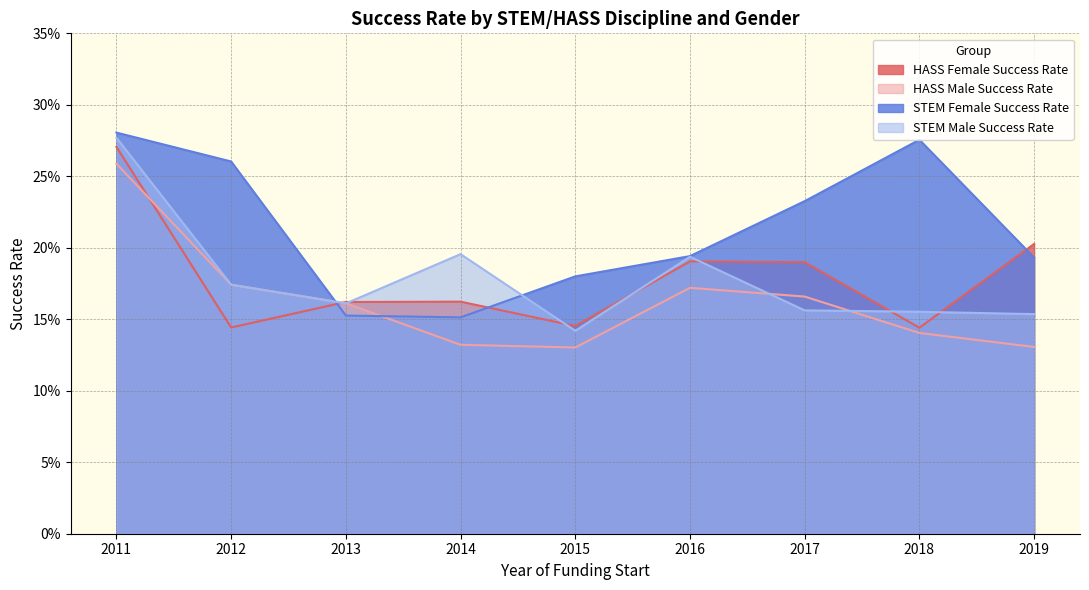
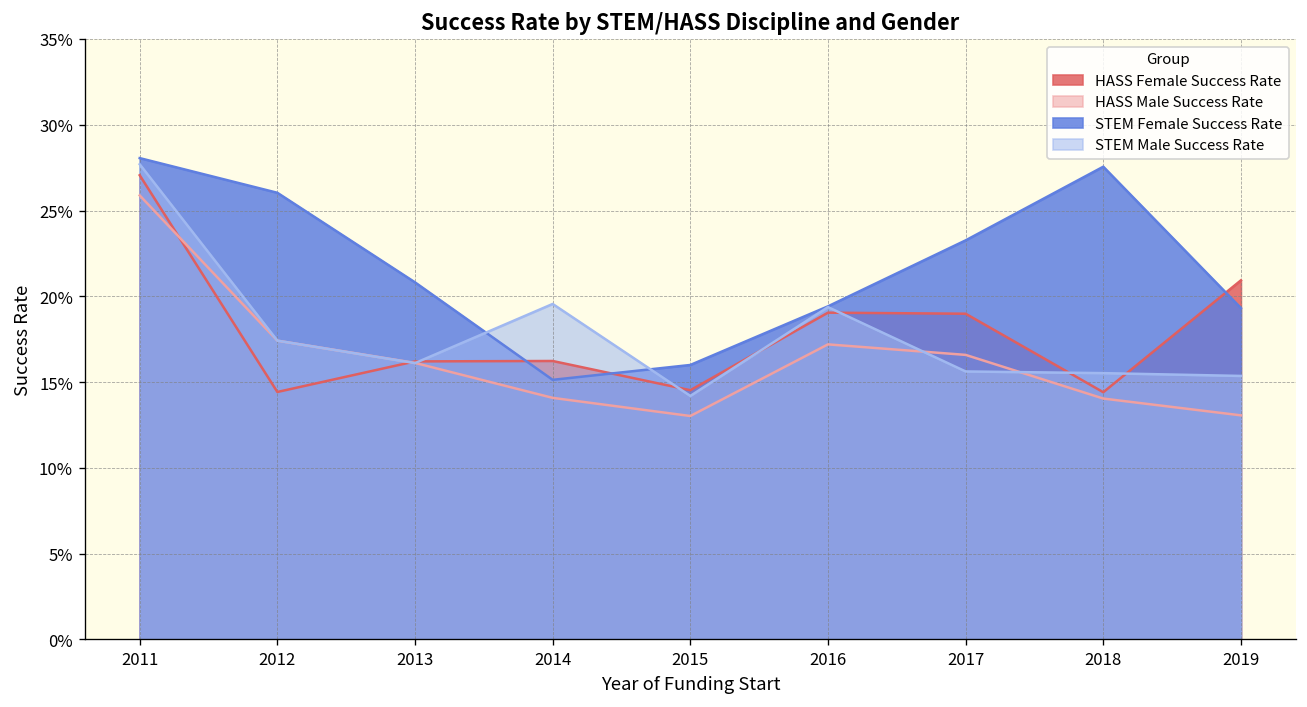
STEM Female Success Rate, 2013: 15.3% -> 20.8%
HASS Male Success Rate, 2014: 13.2% -> 14.1%
STEM Female Success Rate, 2015: 18.0% -> 16.0%
HASS Female Success Rate, 2019: 20.3% -> 20.9%
